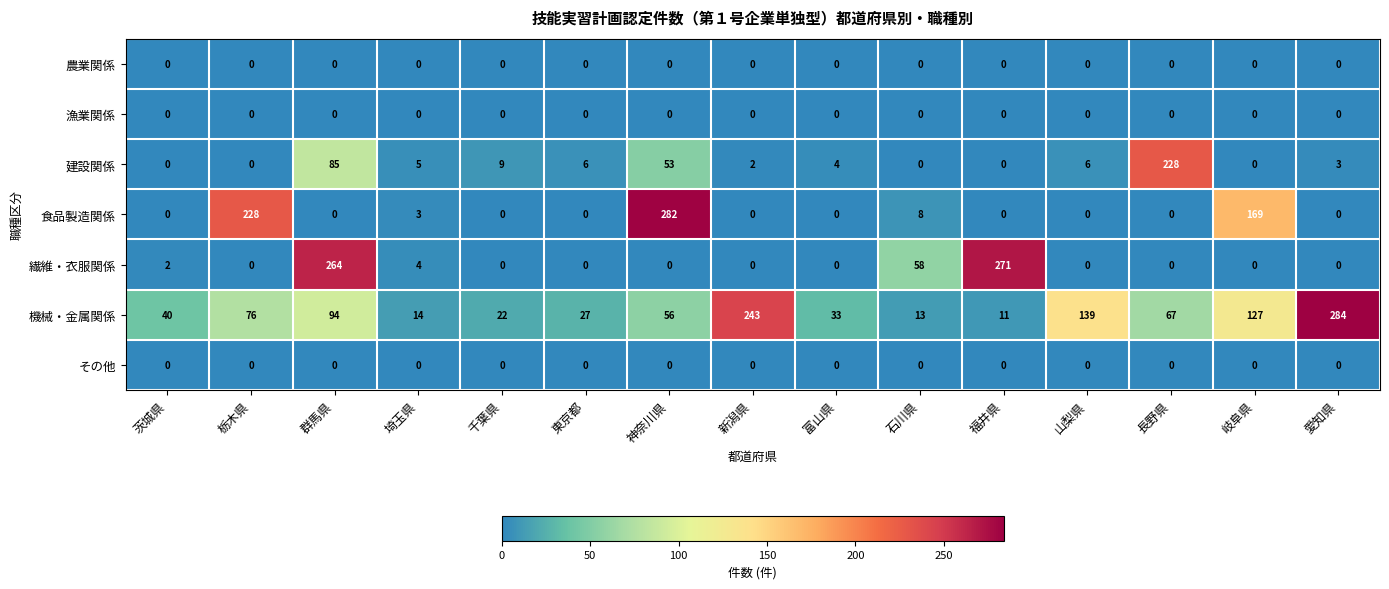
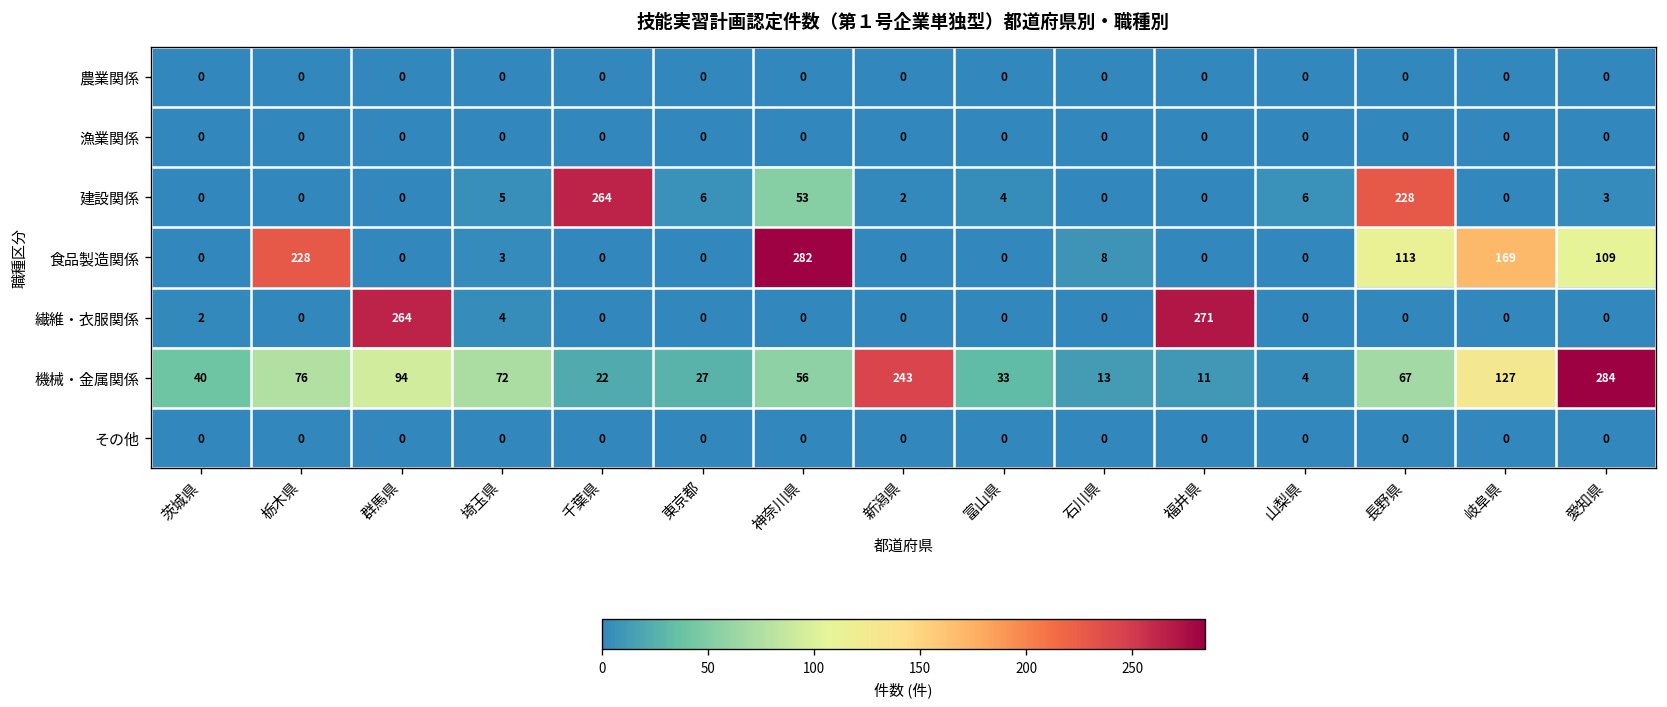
建設関係, 群馬県: 85 -> 0
建設関係, 千葉県: 9 -> 264
食品製造関係, 長野県: 0 -> 113
食品製造関係, 愛知県: 0 -> 109
繊維・衣服関係, 石川県: 58 -> 0
機械・金属関係, 埼玉県: 14 -> 72
機械・金属関係, 山梨県: 139 -> 4
